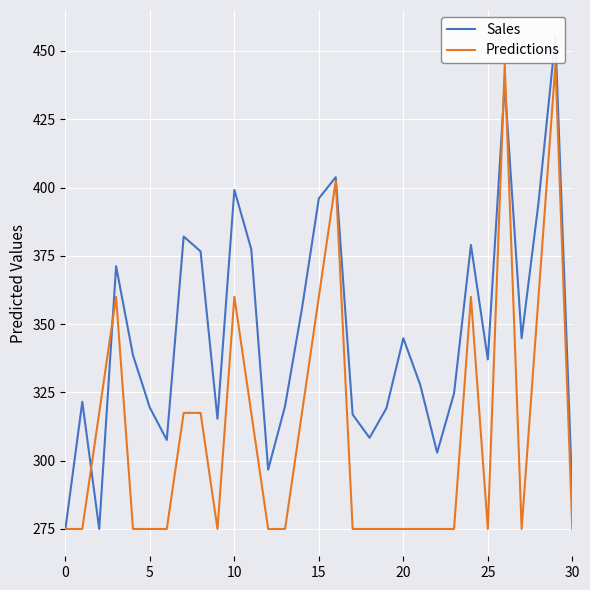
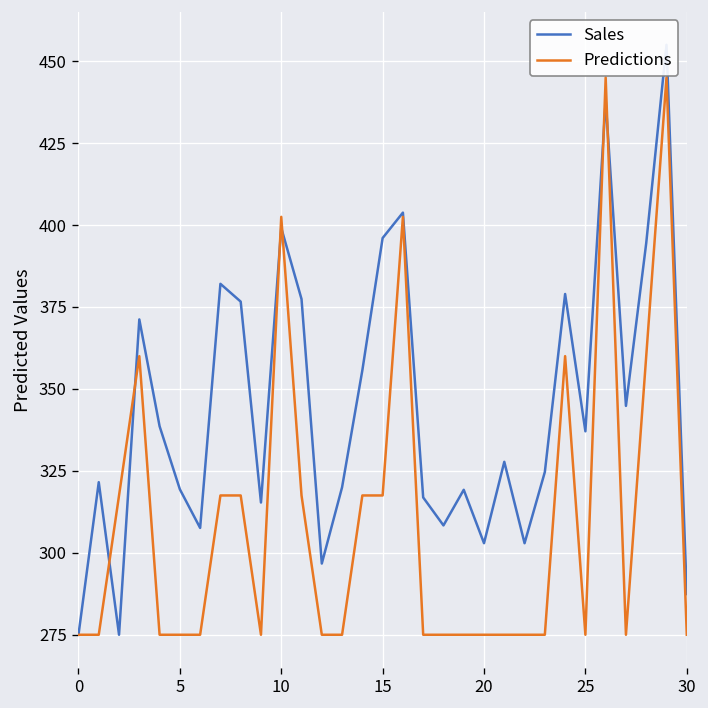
Predictions, 10: 360 -> 402
Predictions, 15: 360 -> 317
Sales, 20: 345 -> 303
